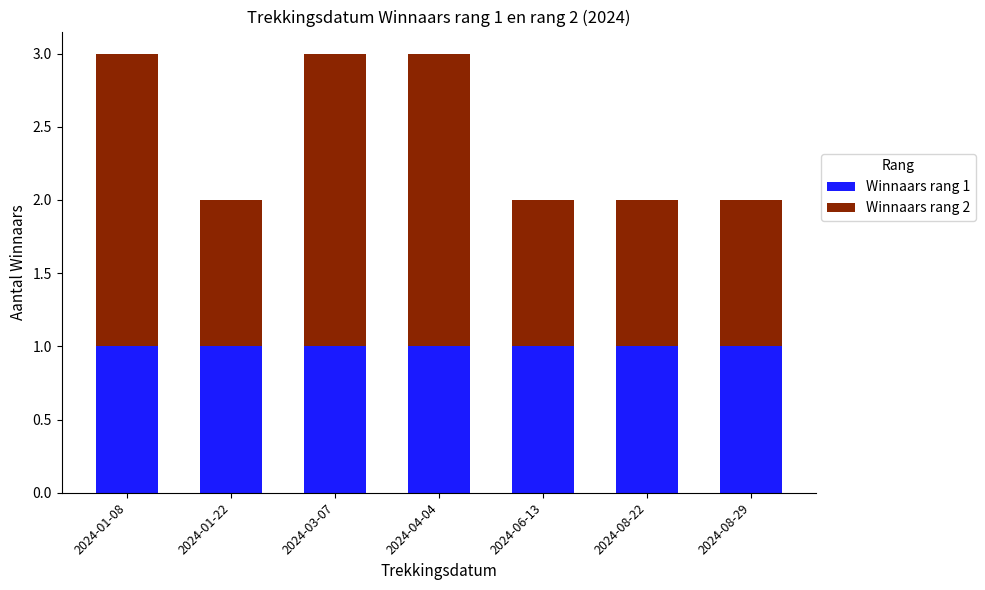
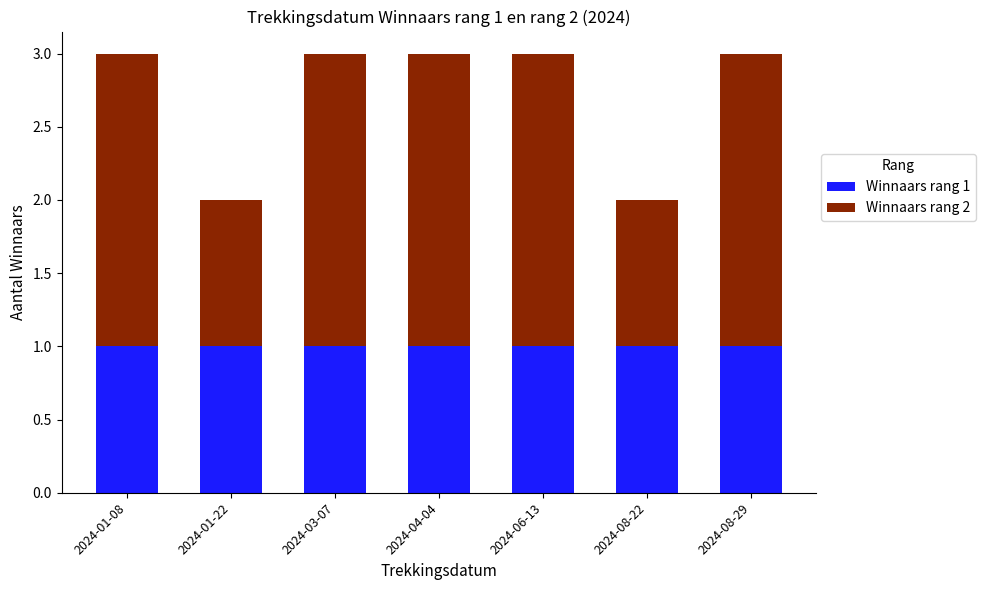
Winnaars rang 2, 2024-06-13: 1 -> 2
Winnaars rang 2, 2024-08-29: 1 -> 2
